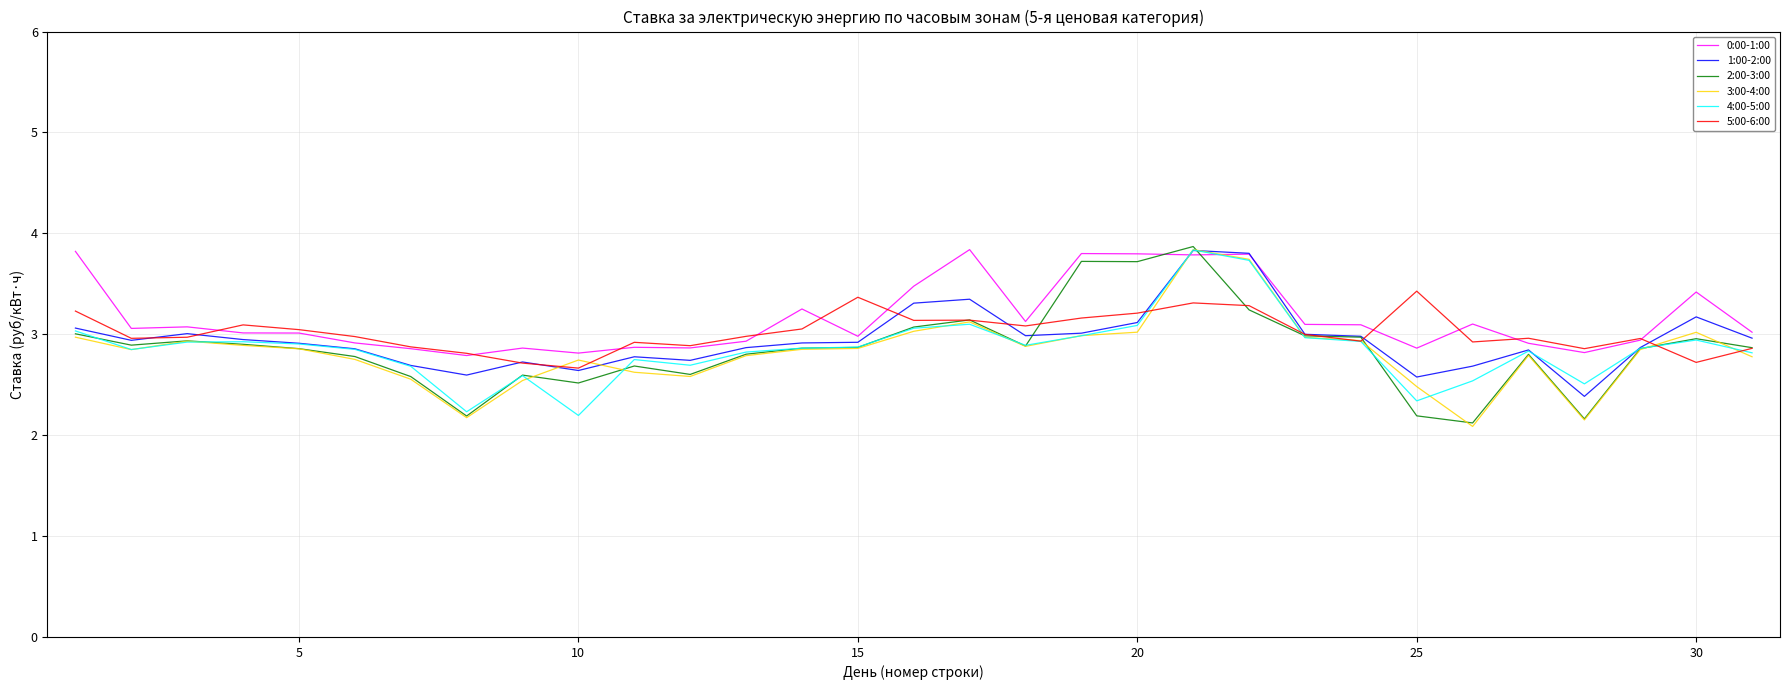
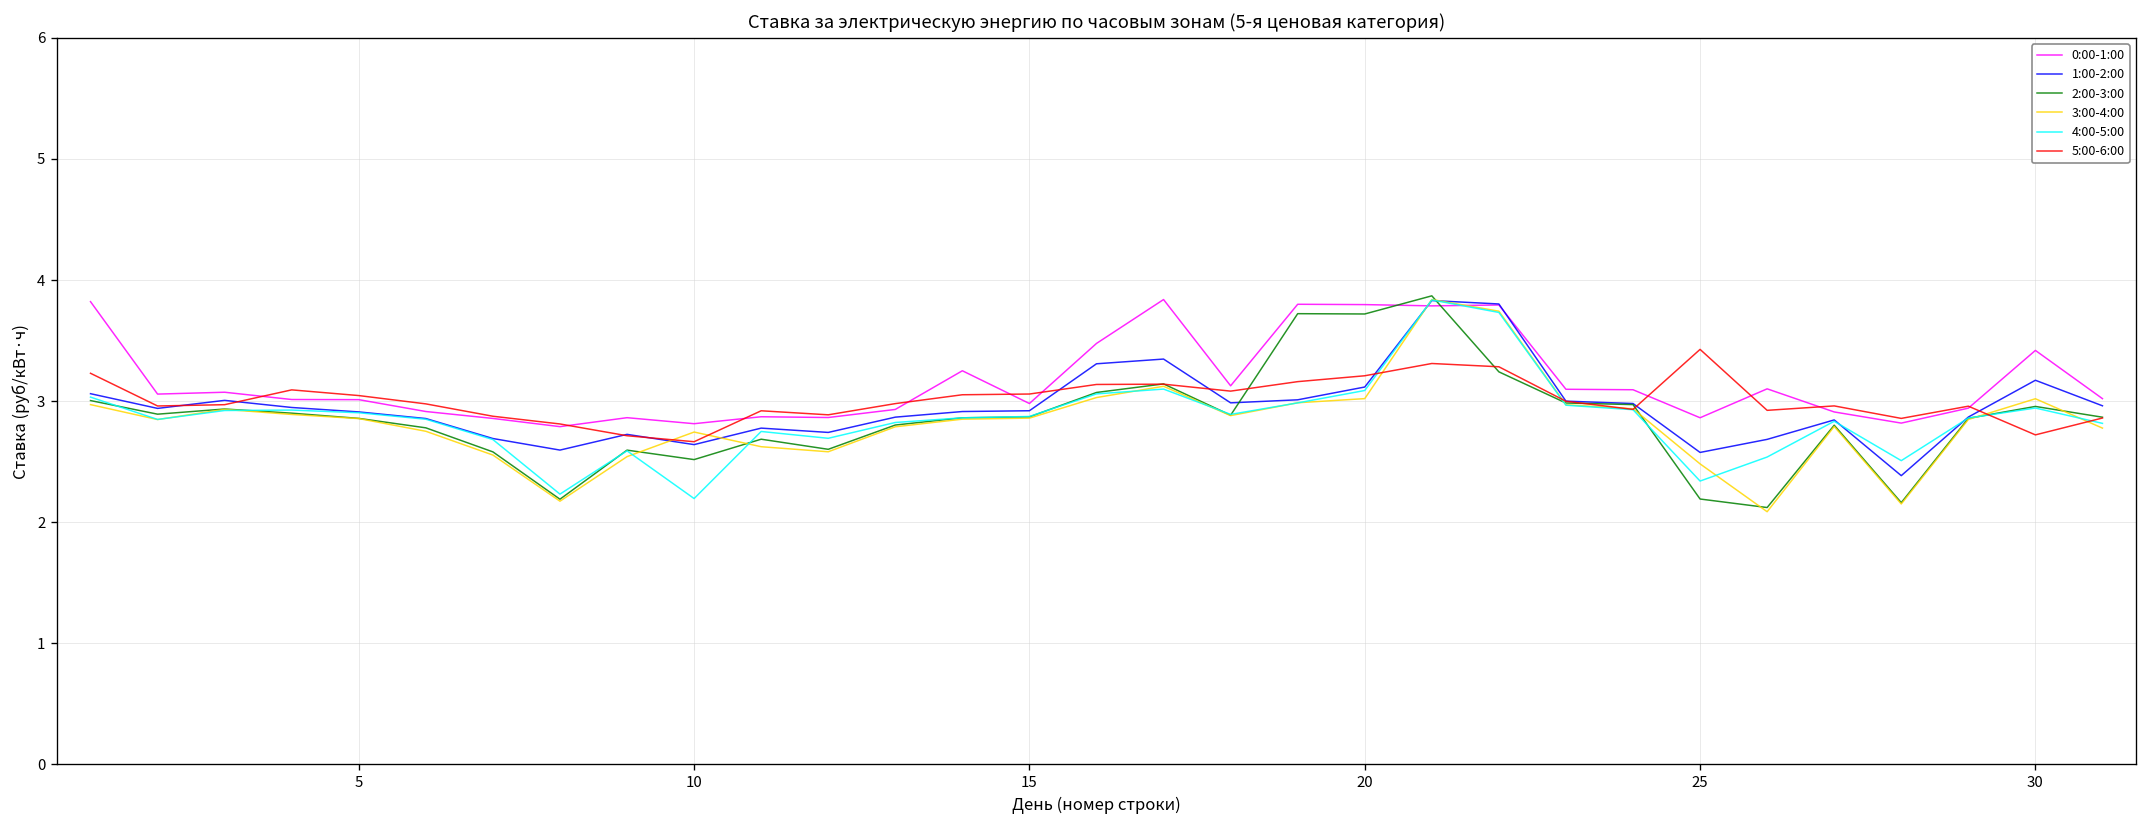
5:00-6:00, 15: 3.37 -> 3.06
